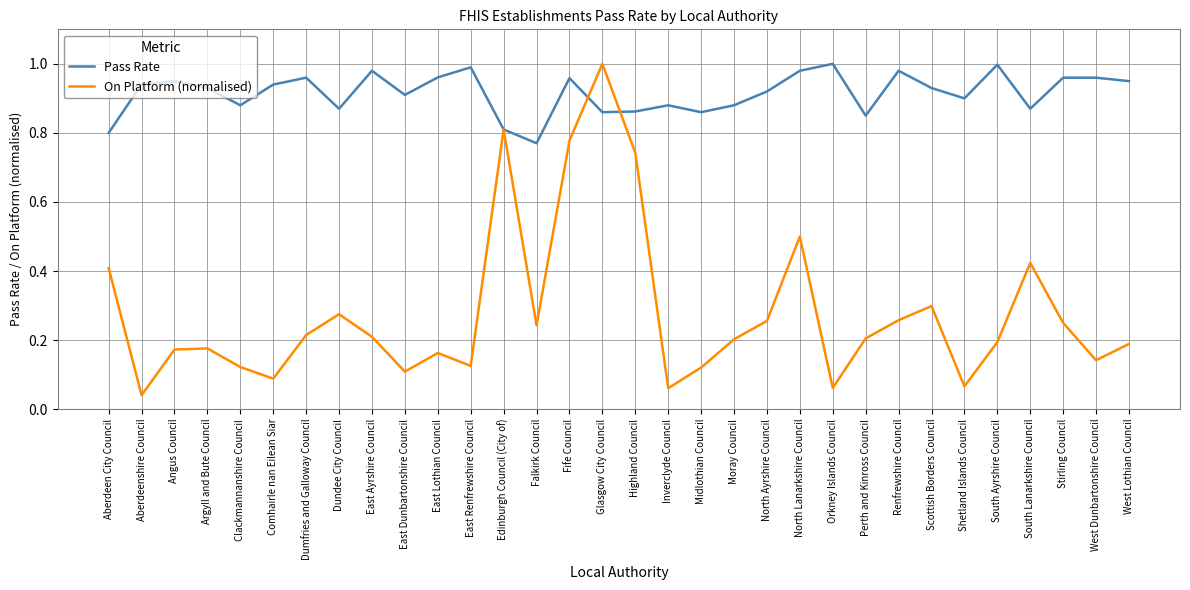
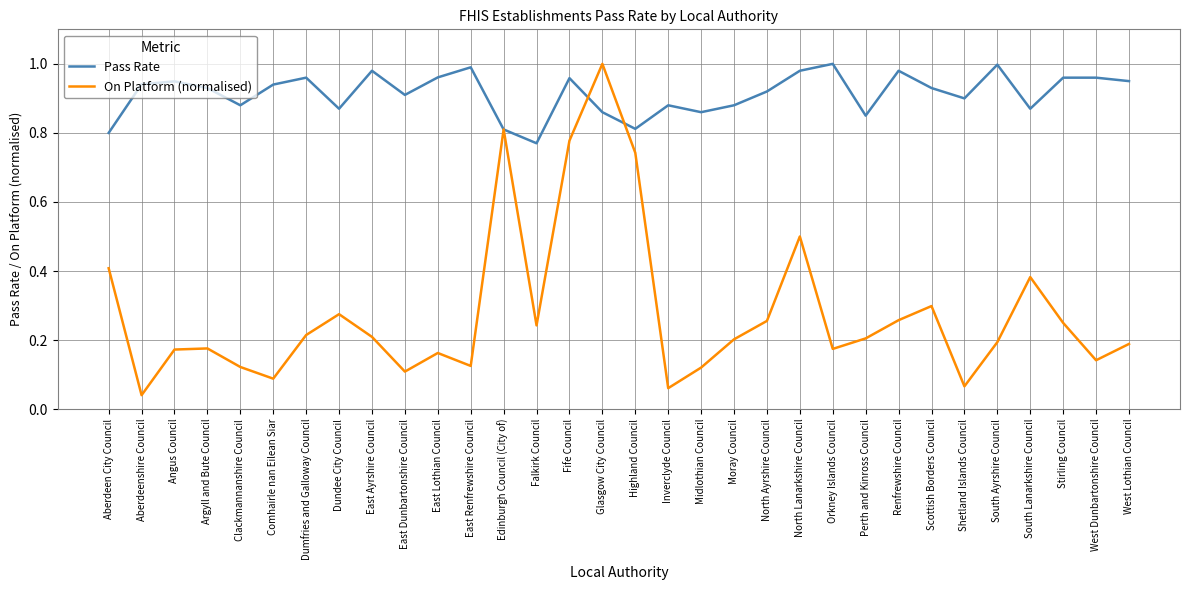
Pass Rate, Highland Council: 0.86 -> 0.81
On Platform (normalised), Orkney Islands Council: 0.06 -> 0.17
On Platform (normalised), South Lanarkshire Council: 0.42 -> 0.38
